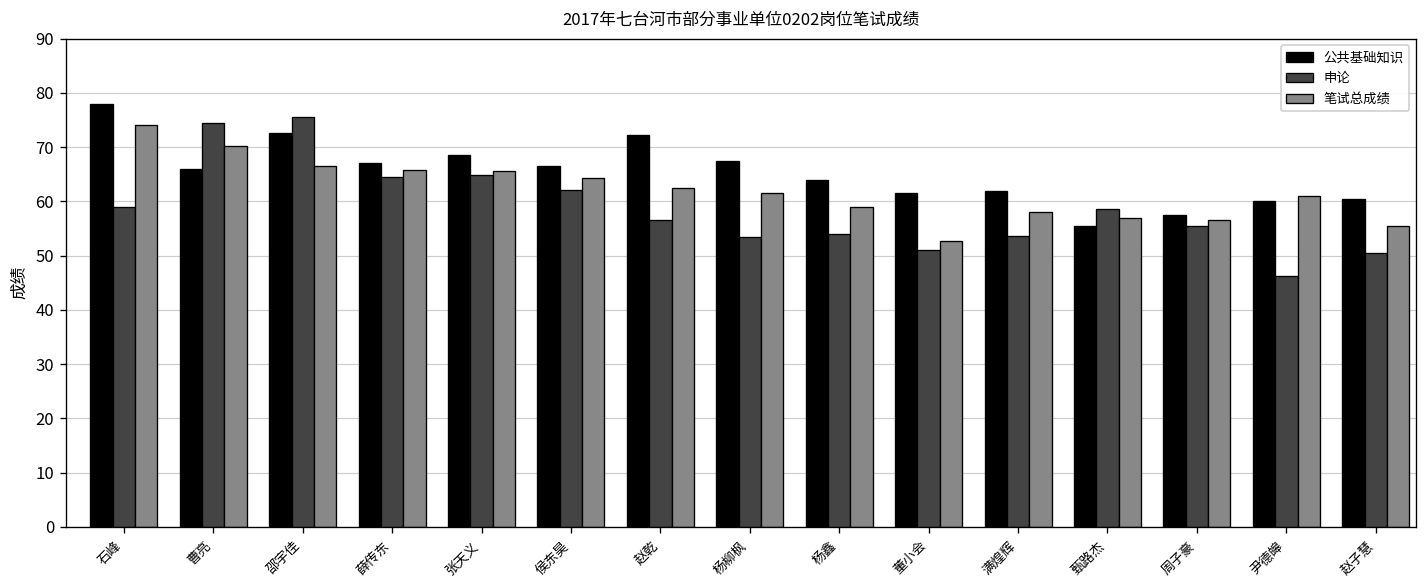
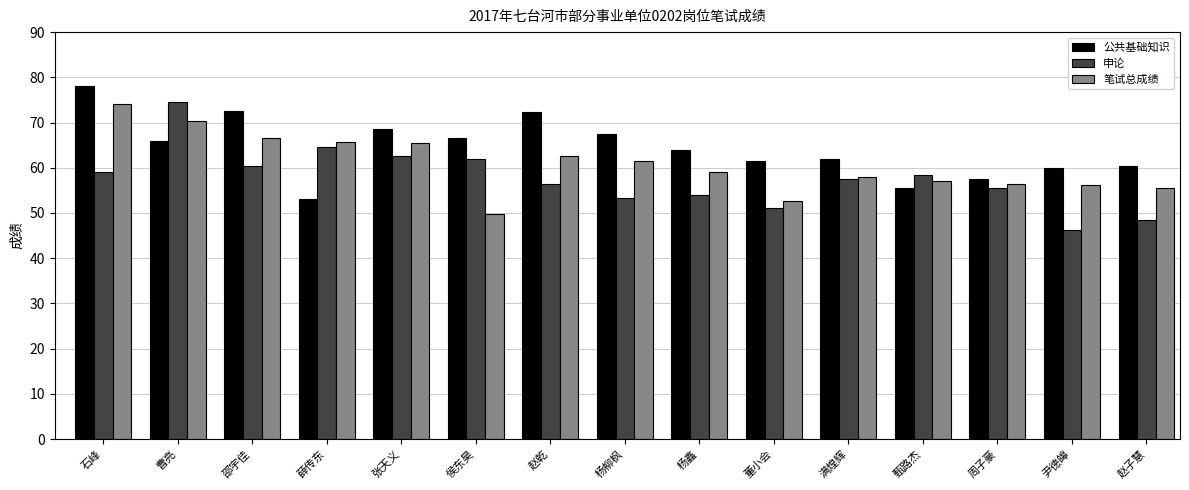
申论, 邵宇佳: 76 -> 61
公共基础知识, 薛传东: 67 -> 53
申论, 张天义: 65 -> 63
笔试总成绩, 侯东昊: 64 -> 50
申论, 满煌辉: 54 -> 58
笔试总成绩, 尹德皞: 61 -> 56
申论, 赵子慧: 51 -> 48
